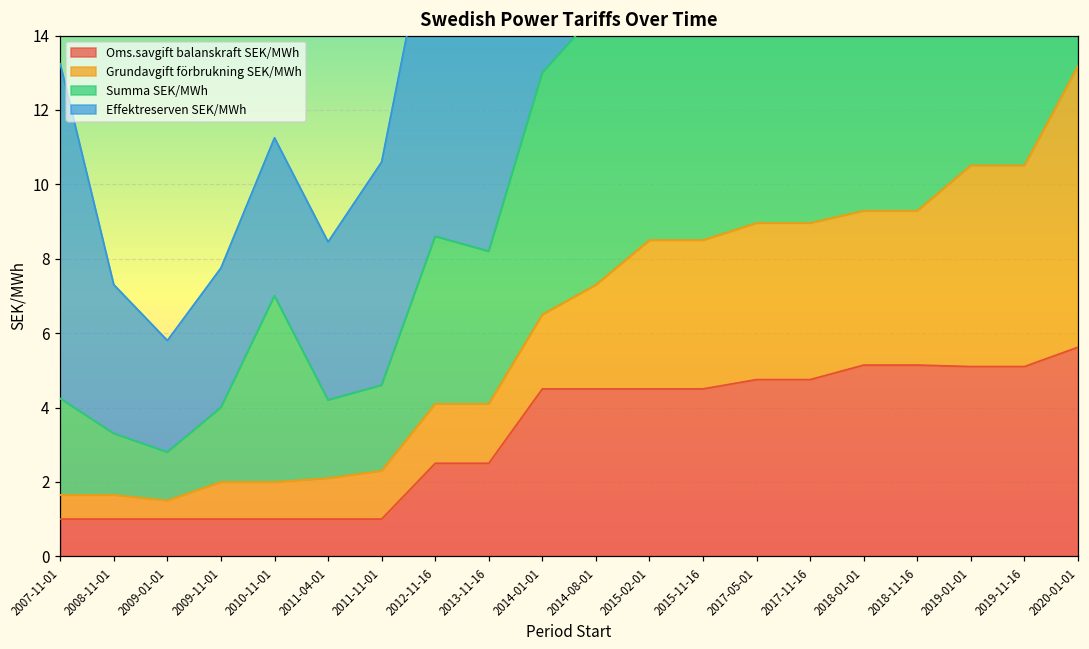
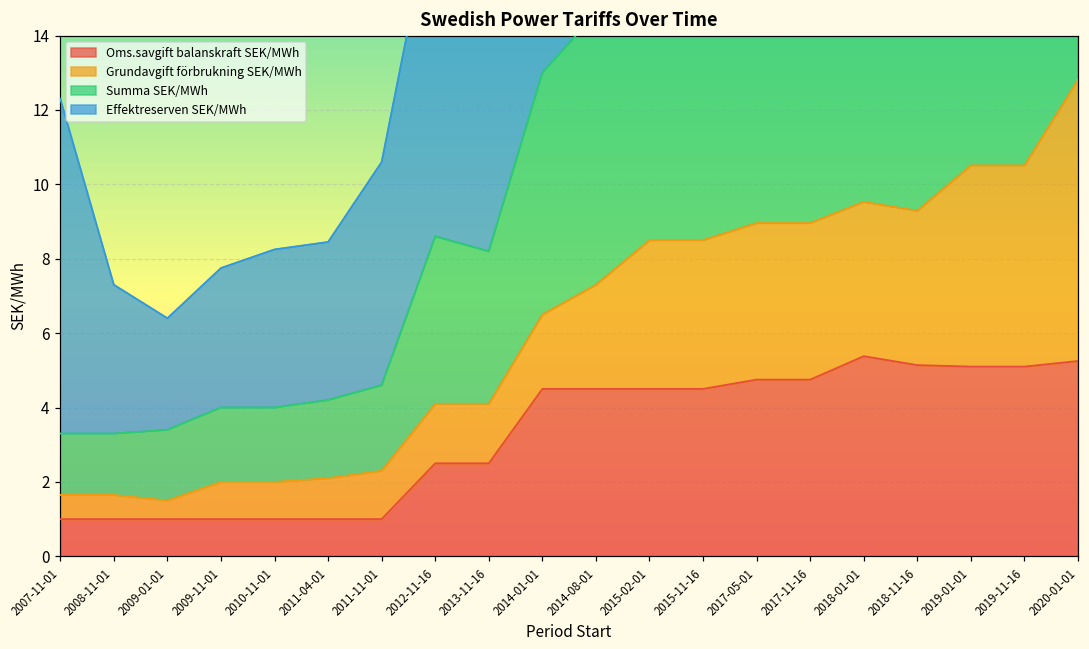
Summa SEK/MWh, 2007-11-01: 2.6 -> 1.7
Summa SEK/MWh, 2009-01-01: 1.3 -> 1.9
Summa SEK/MWh, 2010-11-01: 5 -> 2
Oms.savgift balanskraft SEK/MWh, 2018-01-01: 5.1 -> 5.4
Oms.savgift balanskraft SEK/MWh, 2020-01-01: 5.6 -> 5.3
